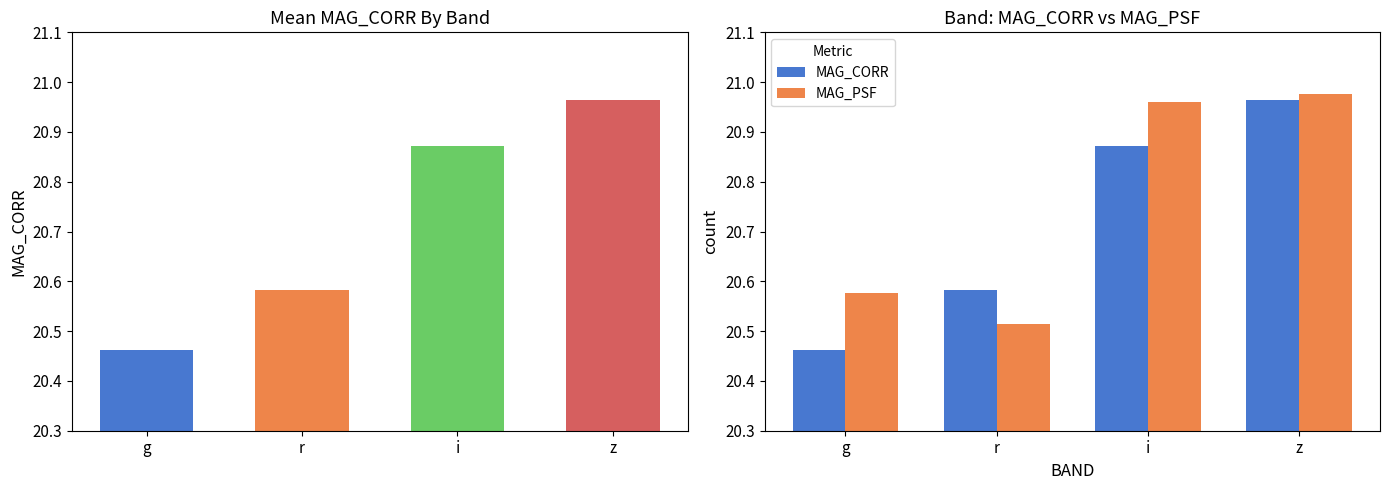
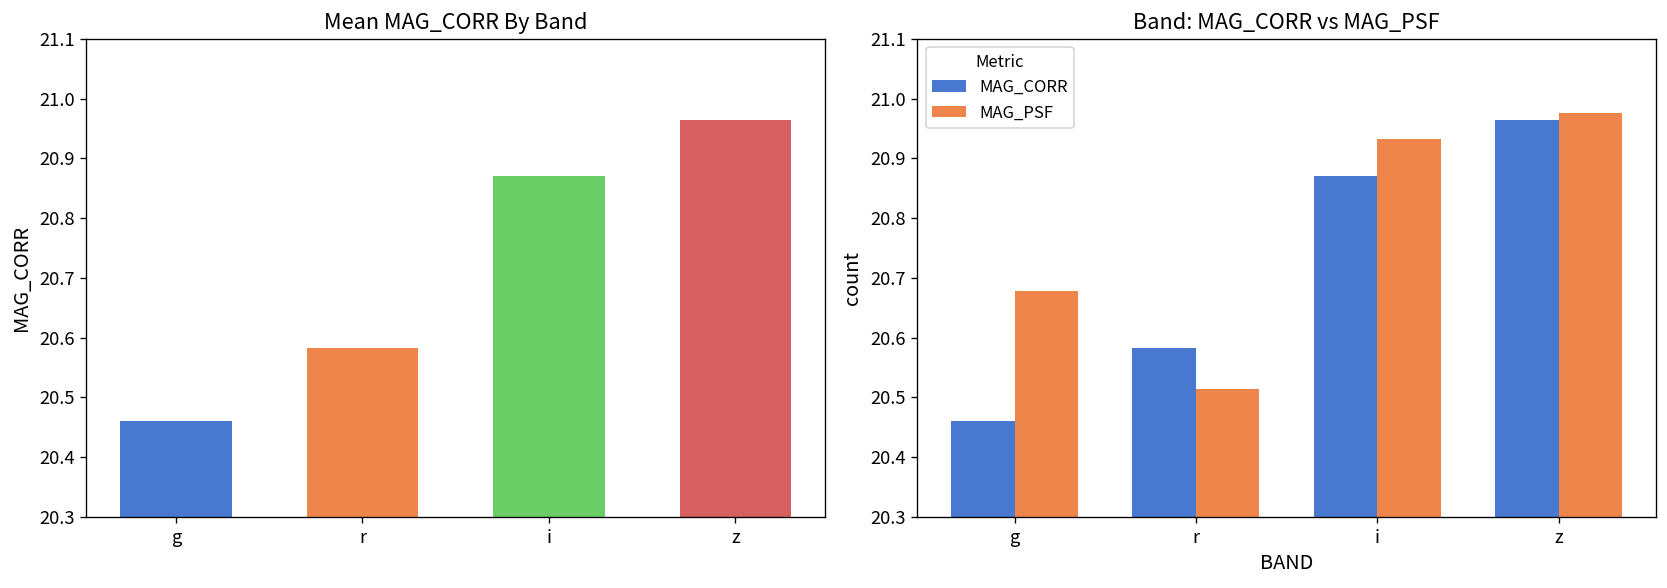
Band: MAG_CORR vs MAG_PSF, MAG_PSF, g: 20.58 -> 20.68
Band: MAG_CORR vs MAG_PSF, MAG_PSF, i: 20.96 -> 20.93
